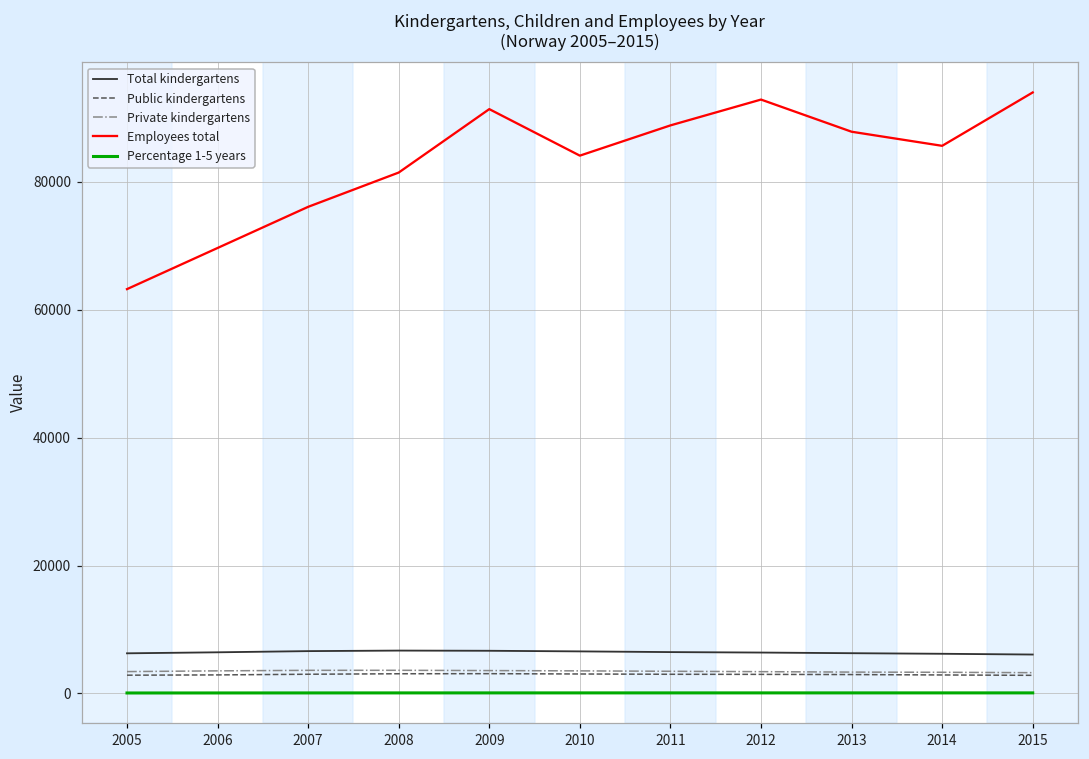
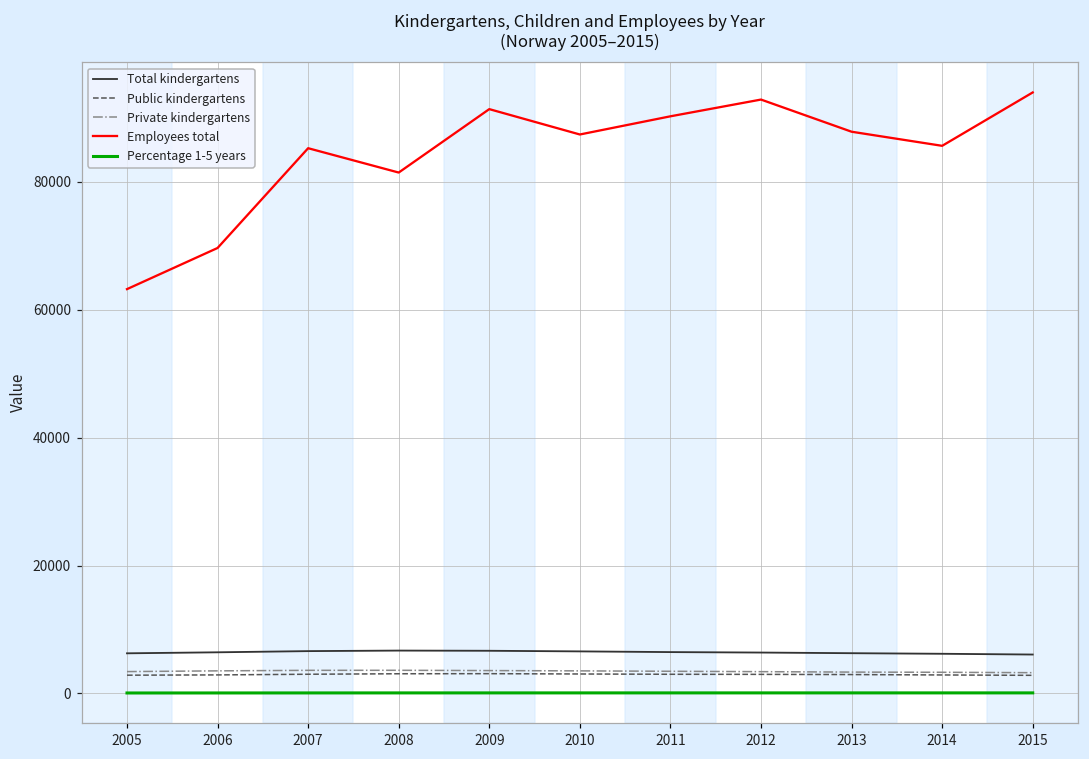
Employees total, 2007: 76000 -> 85000
Employees total, 2010: 84000 -> 87000
Employees total, 2011: 89000 -> 90000
